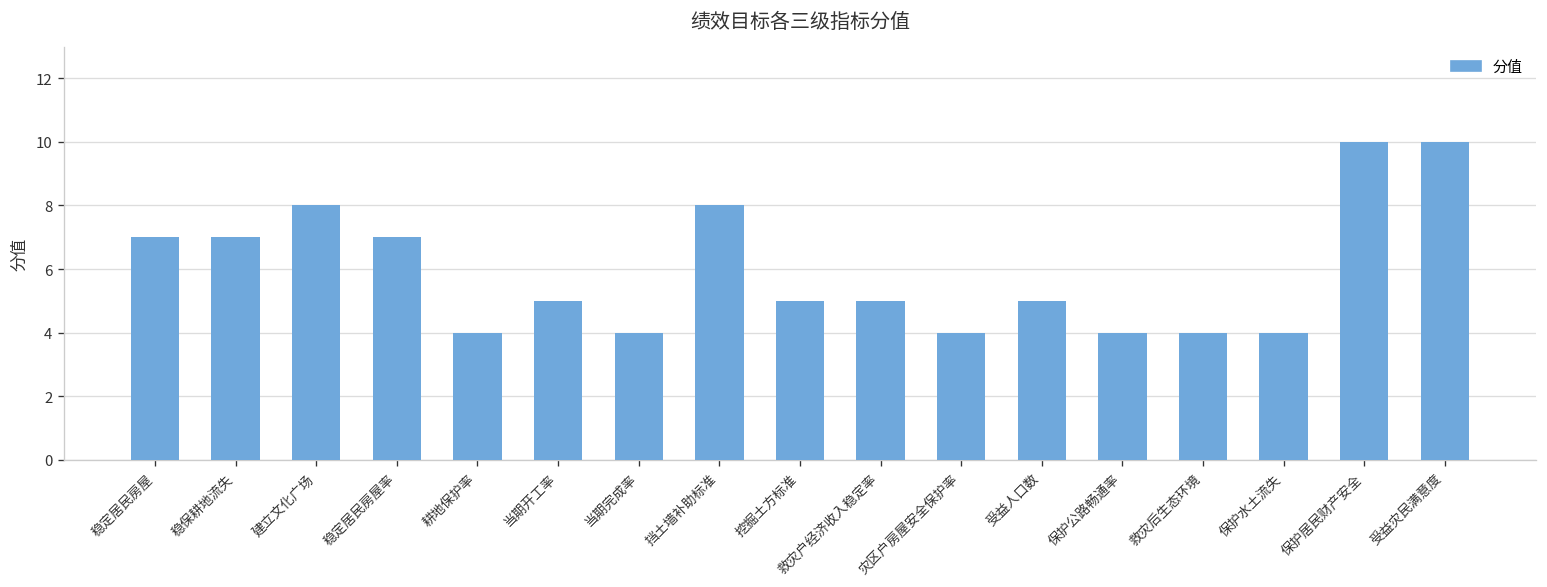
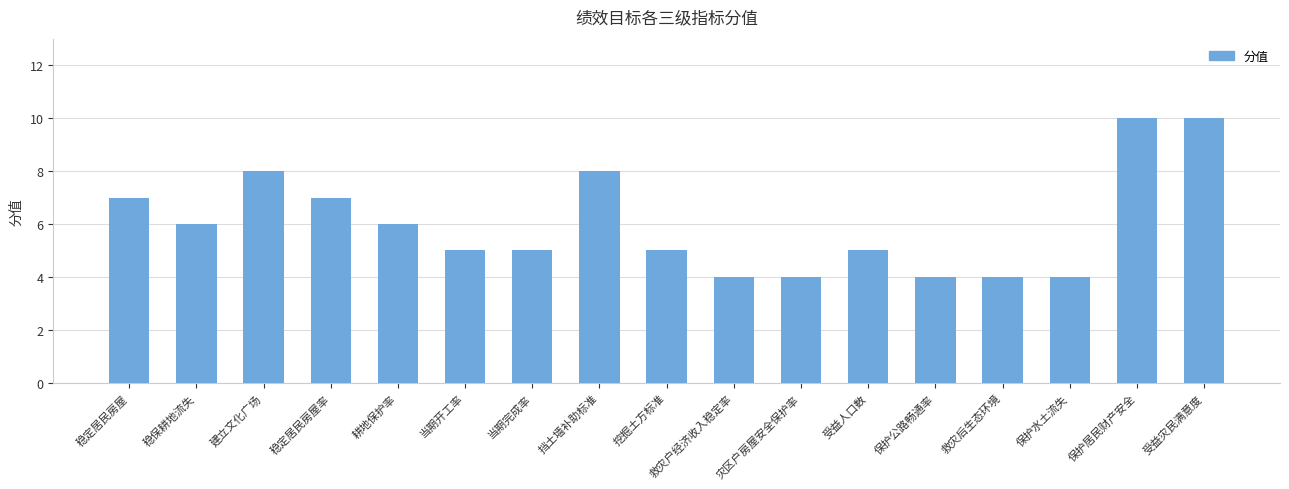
稳保耕地流失: 7 -> 6
耕地保护率: 4 -> 6
当期完成率: 4 -> 5
救灾户经济收入稳定率: 5 -> 4
